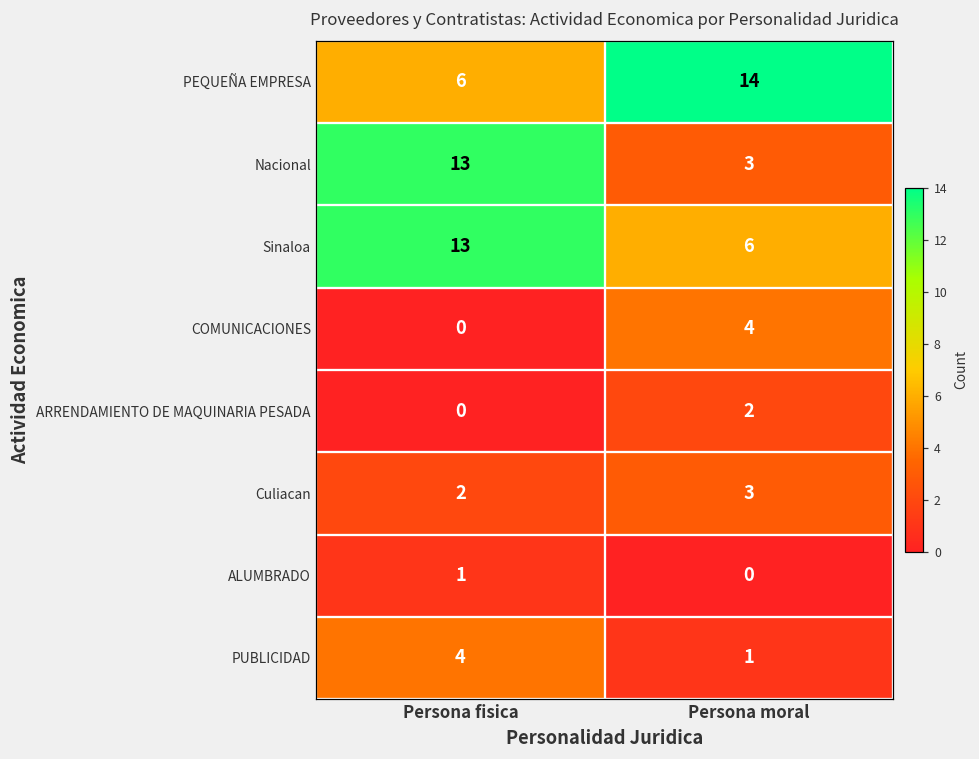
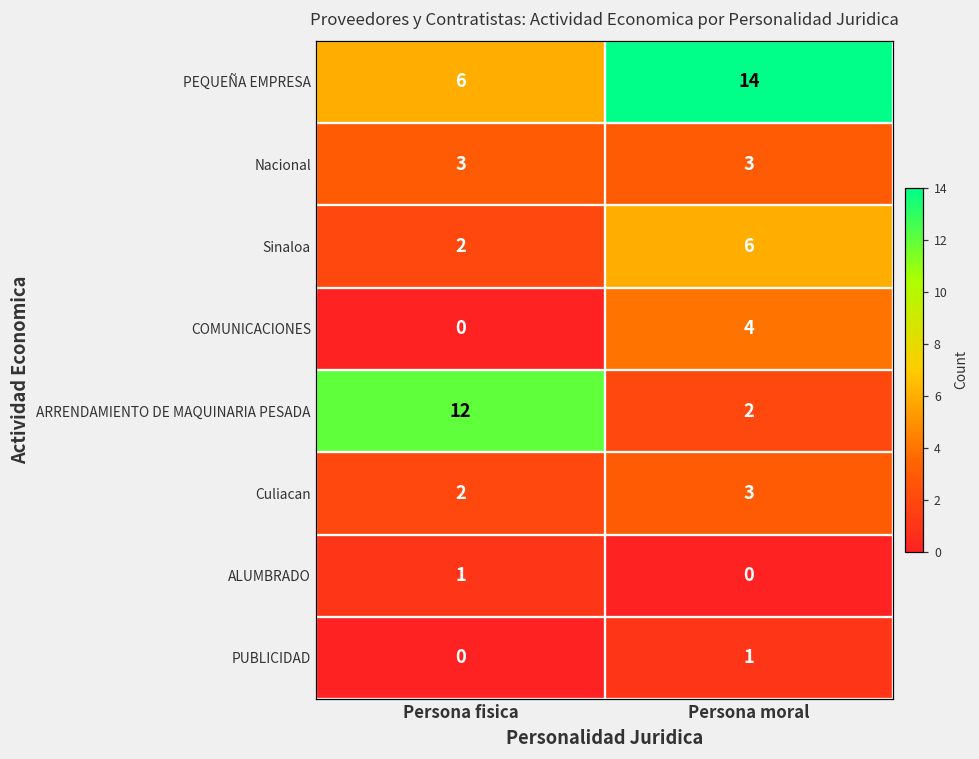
Nacional, Persona fisica: 13 -> 3
Sinaloa, Persona fisica: 13 -> 2
ARRENDAMIENTO DE MAQUINARIA PESADA, Persona fisica: 0 -> 12
PUBLICIDAD, Persona fisica: 4 -> 0
